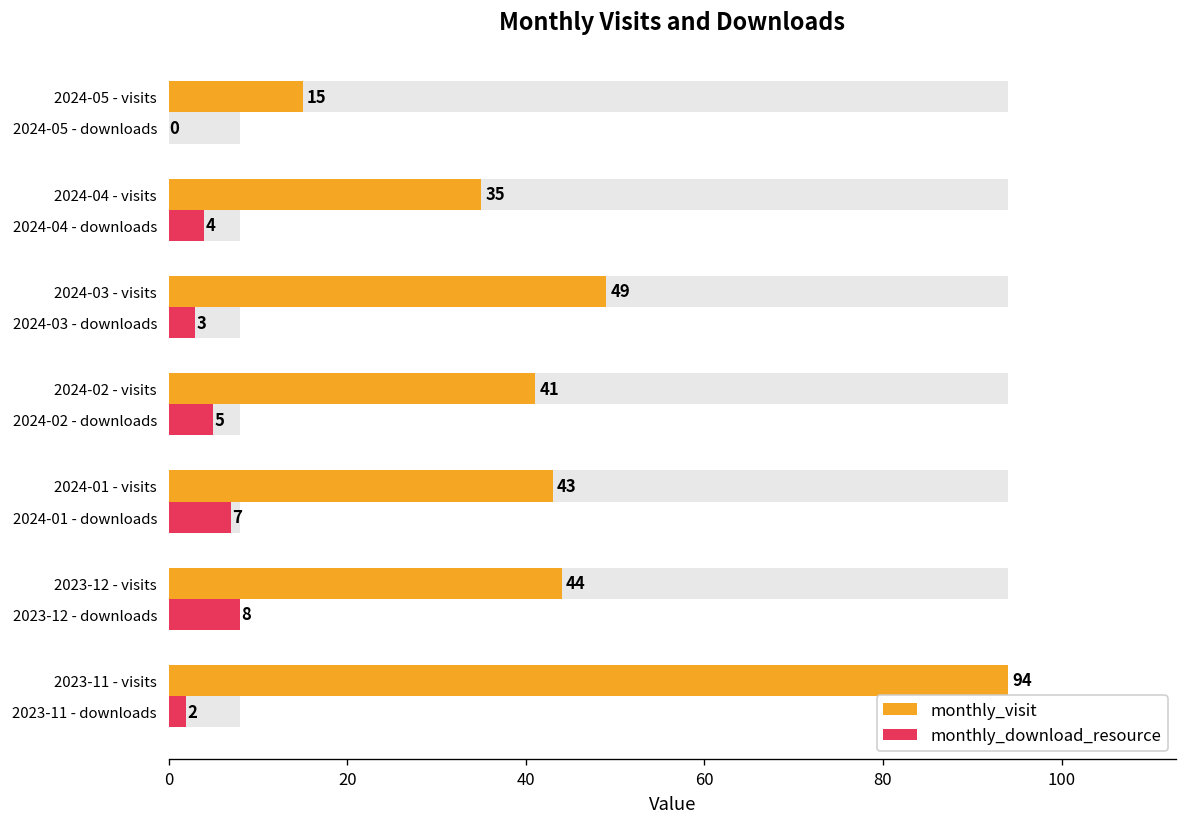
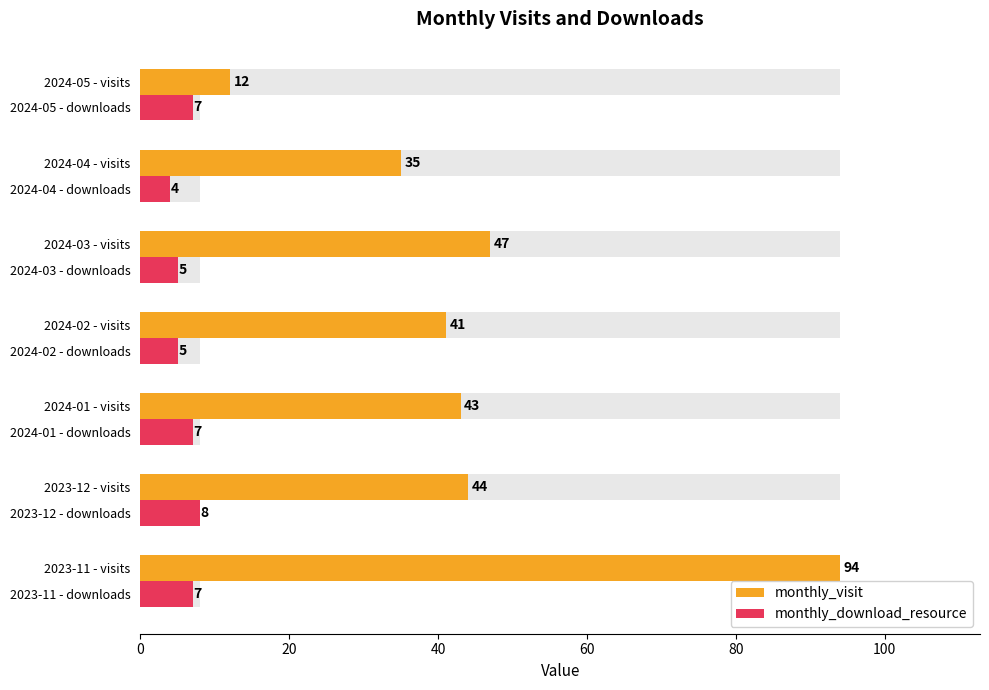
monthly_visit, 2024-05 - visits: 15 -> 12
monthly_download_resource, 2024-05 - downloads: 0 -> 7
monthly_visit, 2024-03 - visits: 49 -> 47
monthly_download_resource, 2024-03 - downloads: 3 -> 5
monthly_download_resource, 2023-11 - downloads: 2 -> 7
